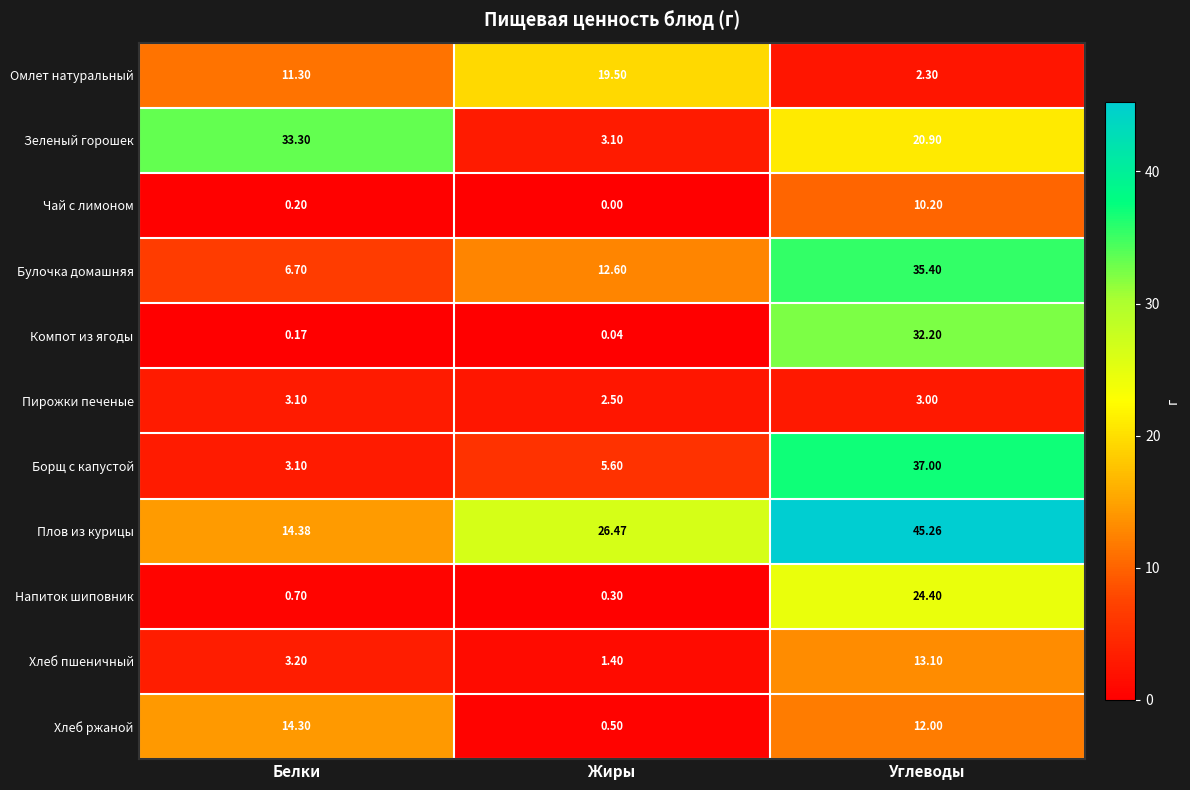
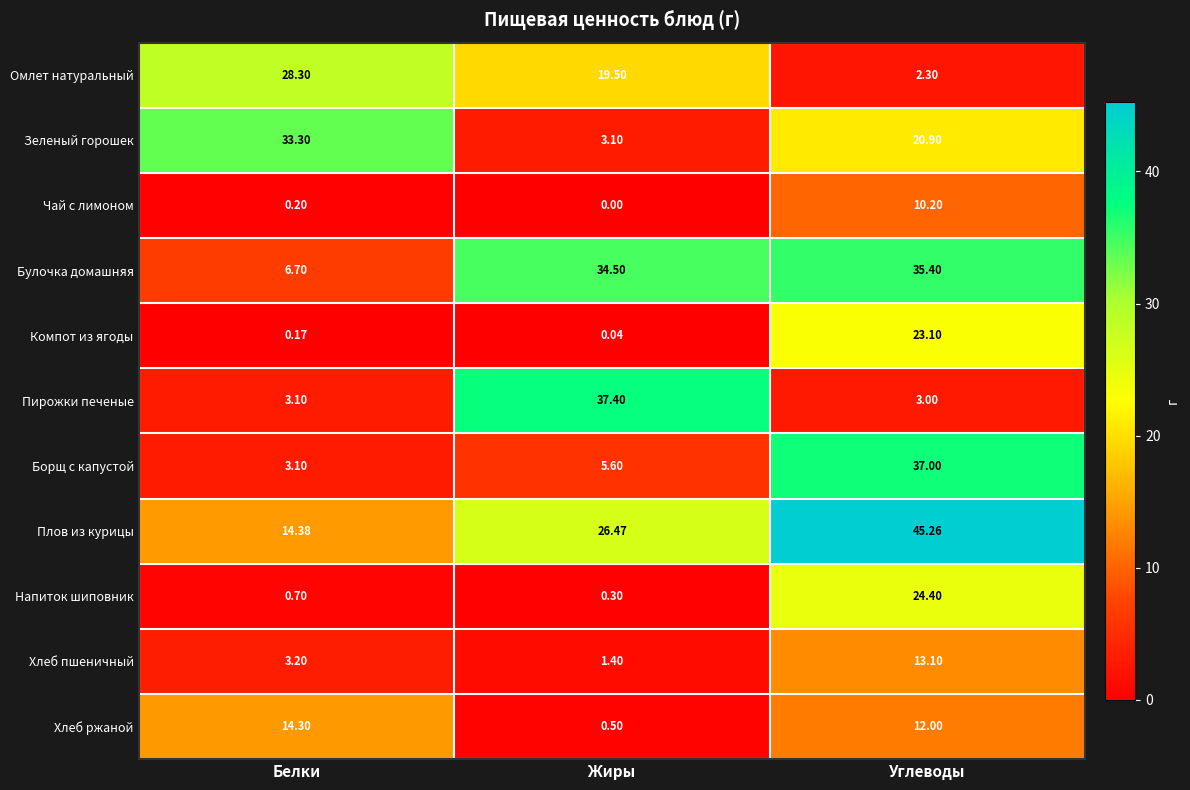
Омлет натуральный, Белки: 11.30 -> 28.30
Булочка домашняя, Жиры: 12.60 -> 34.50
Компот из ягоды, Углеводы: 32.20 -> 23.10
Пирожки печеные, Жиры: 2.50 -> 37.40
